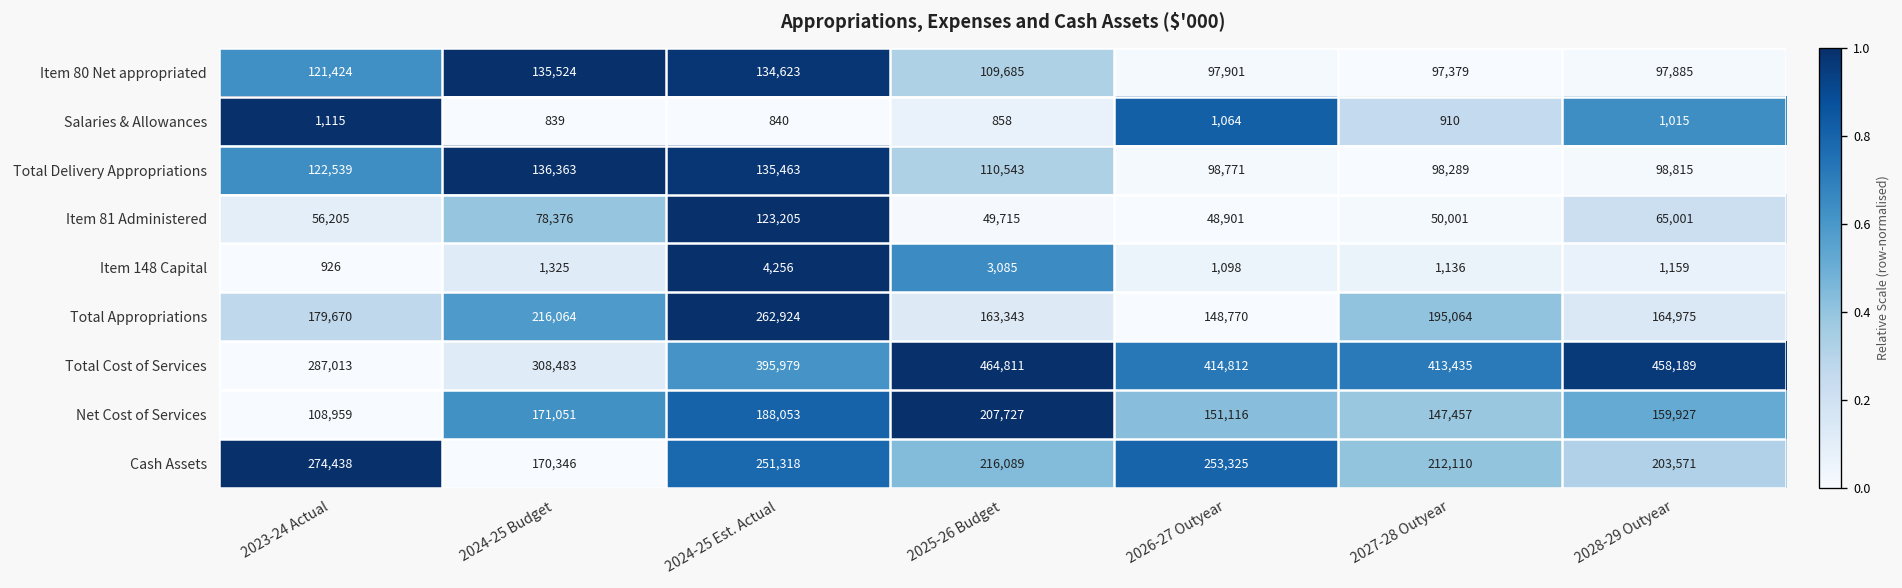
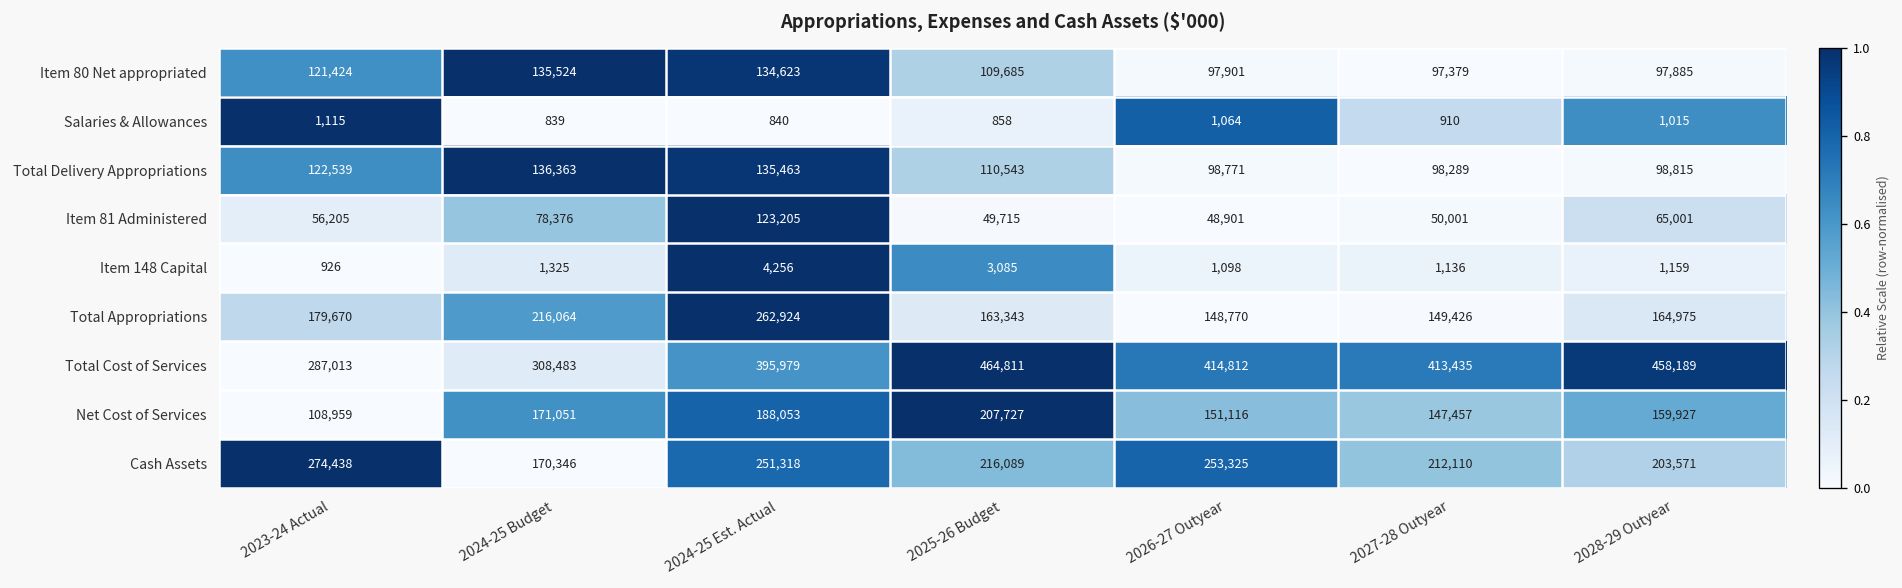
Total Appropriations, 2027-28 Outyear: 195,064 -> 149,426
